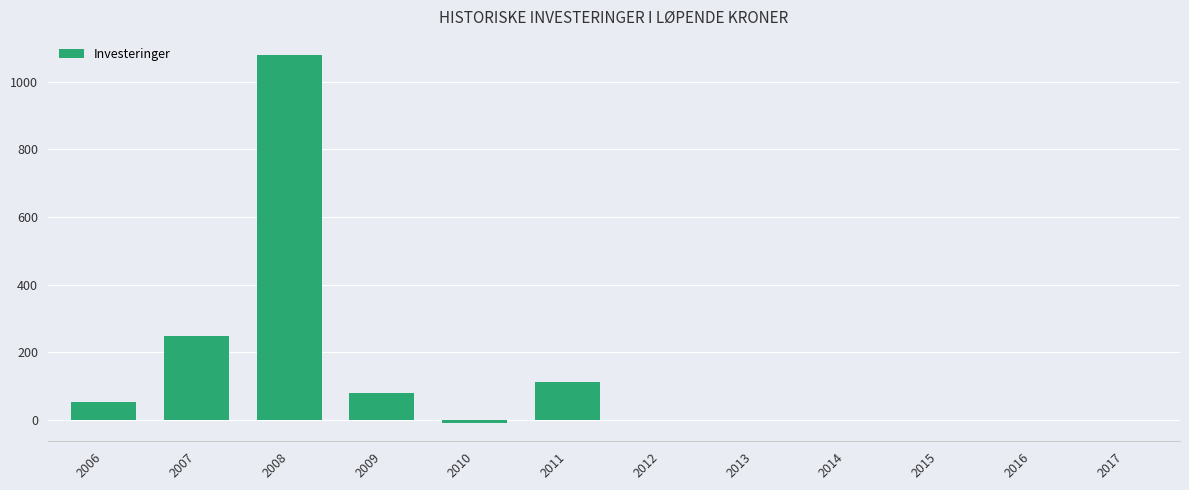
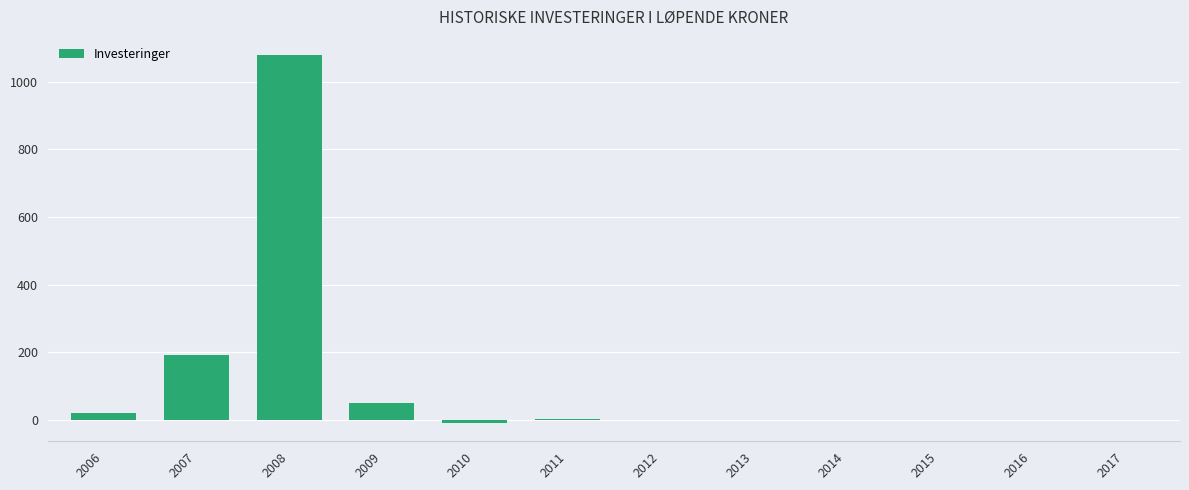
2006: 50 -> 20
2007: 250 -> 190
2009: 80 -> 50
2011: 110 -> 0
